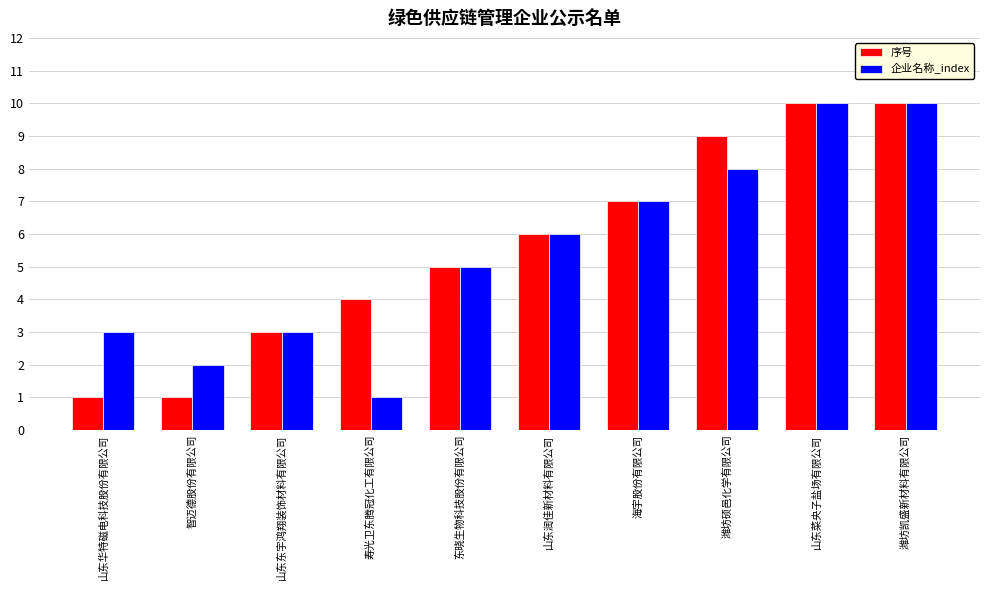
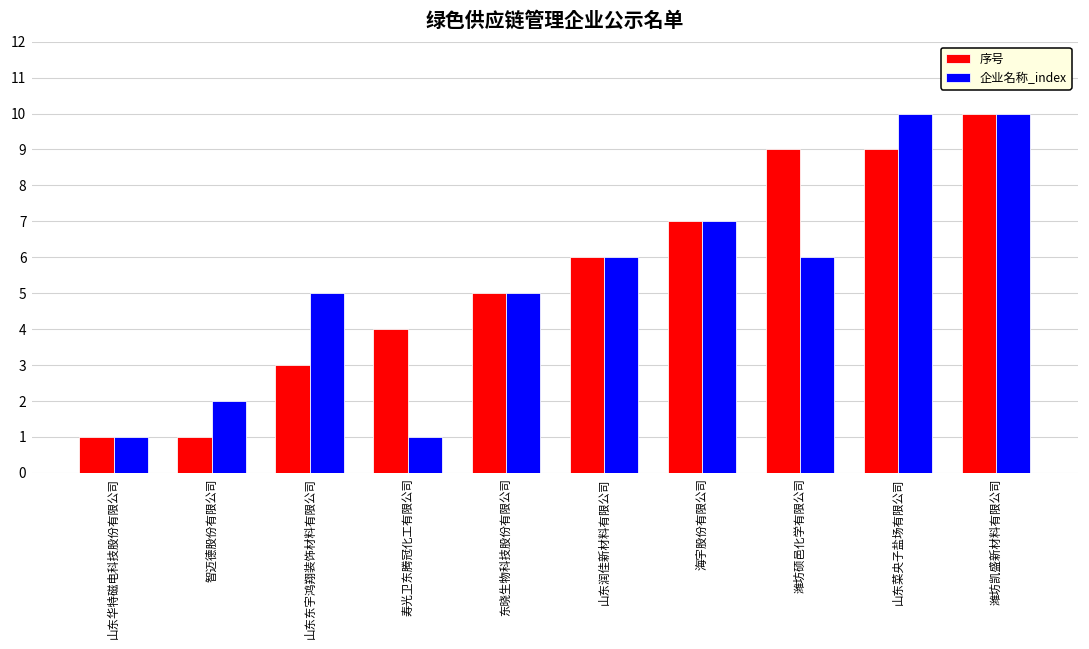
企业名称_index, 山东华特磁电科技股份有限公司: 3 -> 1
企业名称_index, 山东东宇鸿翔装饰材料有限公司: 3 -> 5
企业名称_index, 潍坊硕邑化学有限公司: 8 -> 6
序号, 山东菜央子盐场有限公司: 10 -> 9
